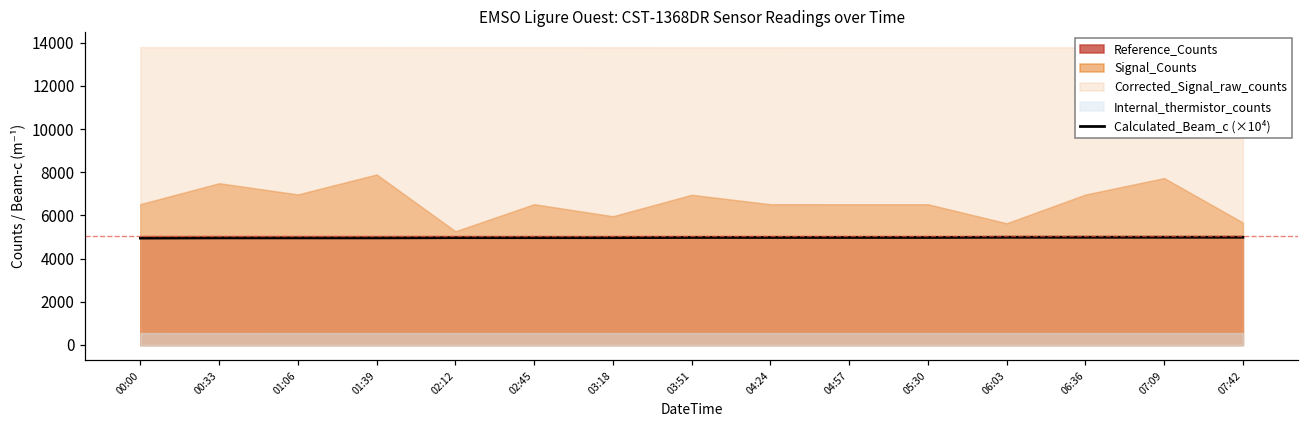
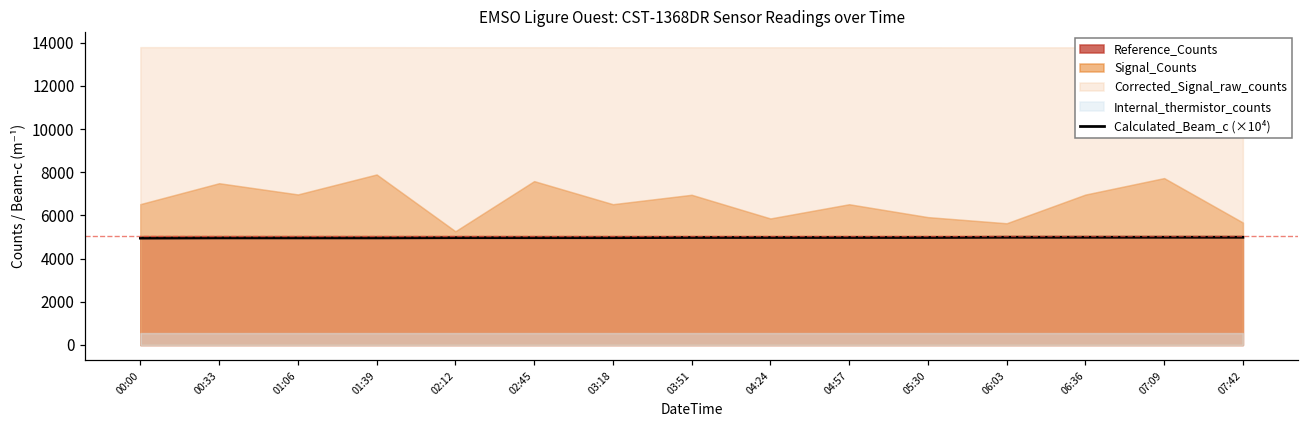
Signal_Counts, 02:45: 6500 -> 7600
Signal_Counts, 03:18: 6000 -> 6500
Signal_Counts, 04:24: 6500 -> 5900
Signal_Counts, 05:30: 6500 -> 5900
